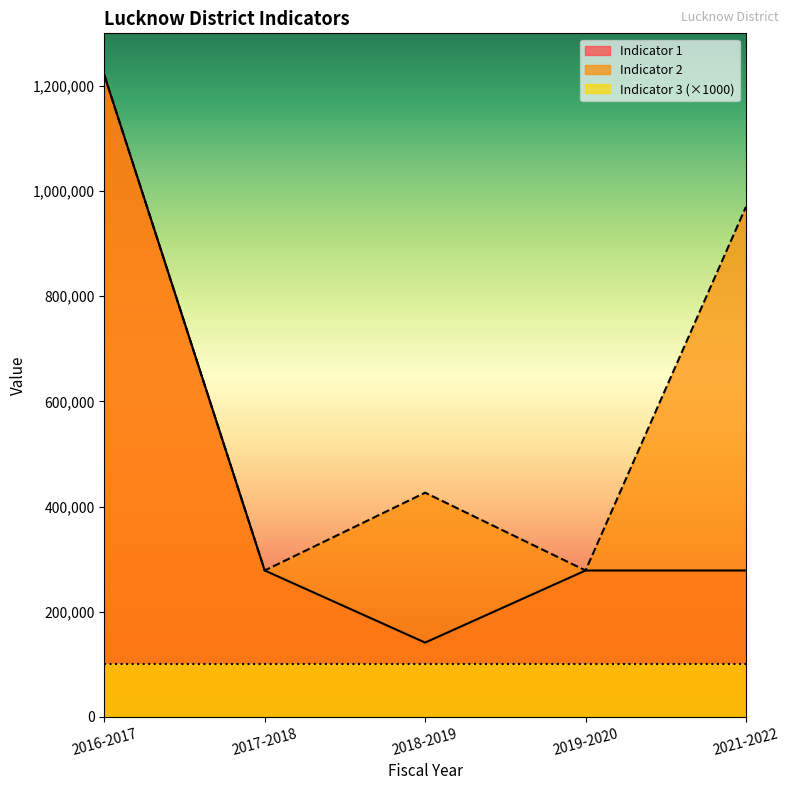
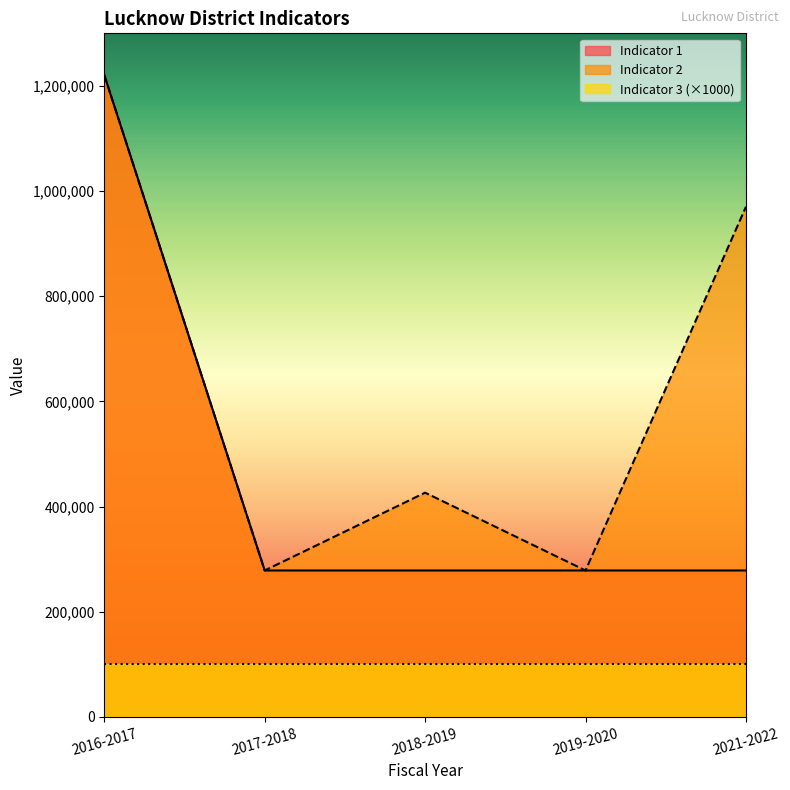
Indicator 1, 2018-2019: 140,000 -> 280,000
